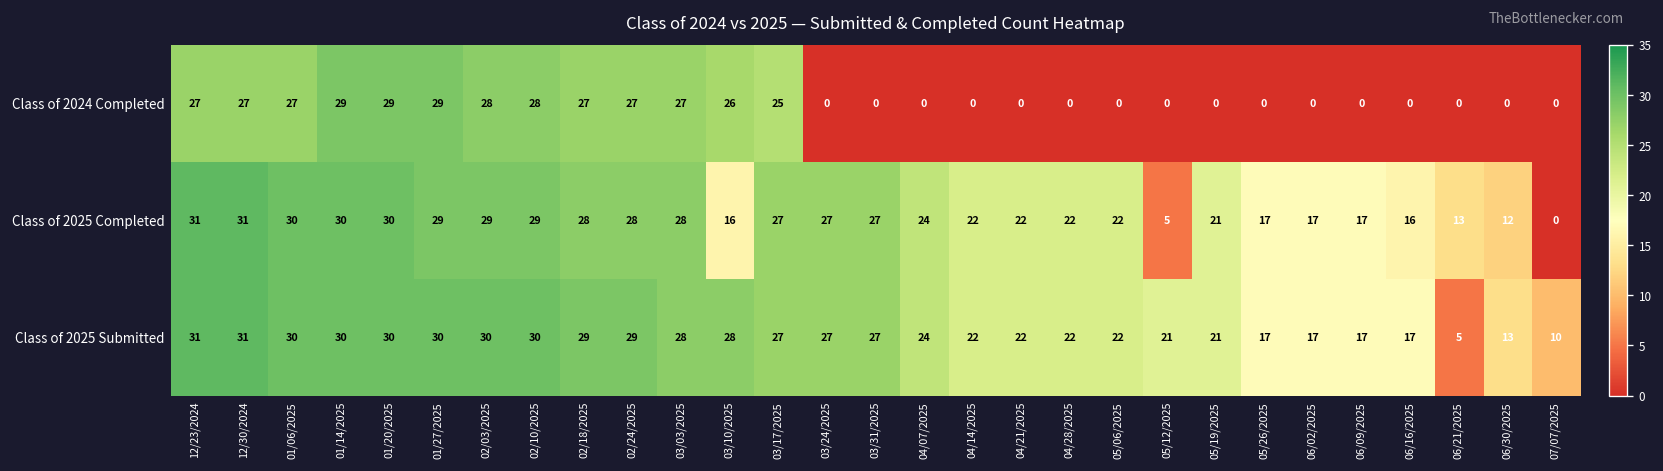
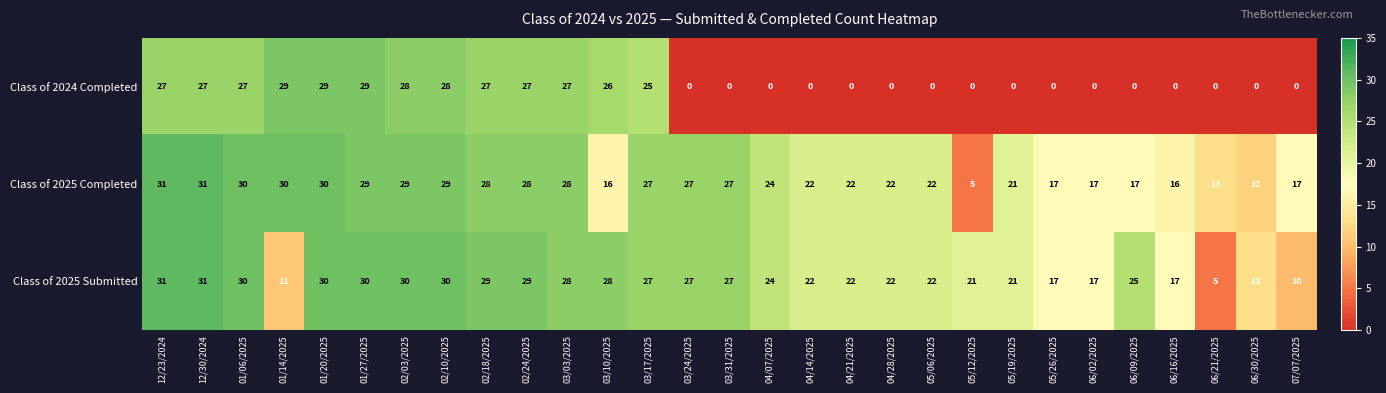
Class of 2025 Completed, 07/07/2025: 0 -> 17
Class of 2025 Submitted, 01/14/2025: 30 -> 11
Class of 2025 Submitted, 06/09/2025: 17 -> 25
